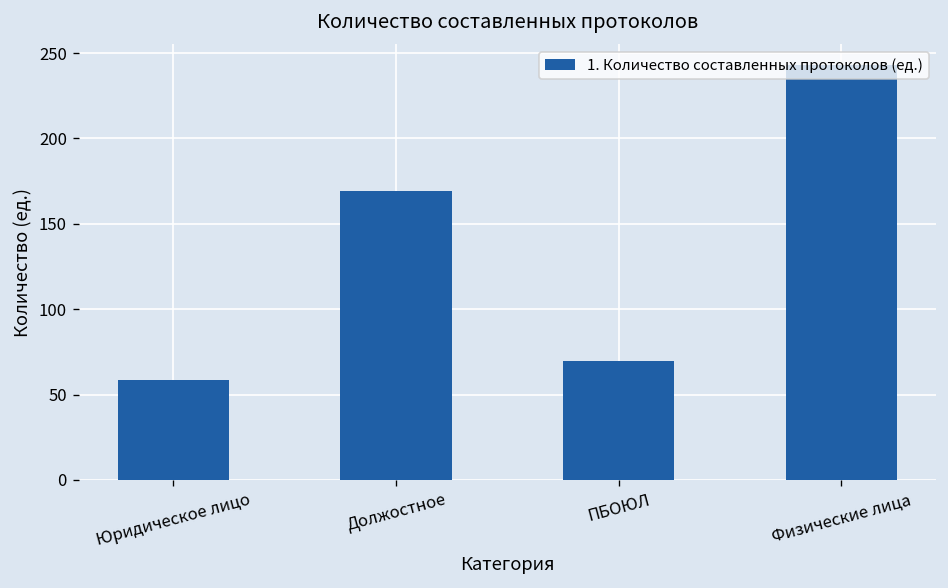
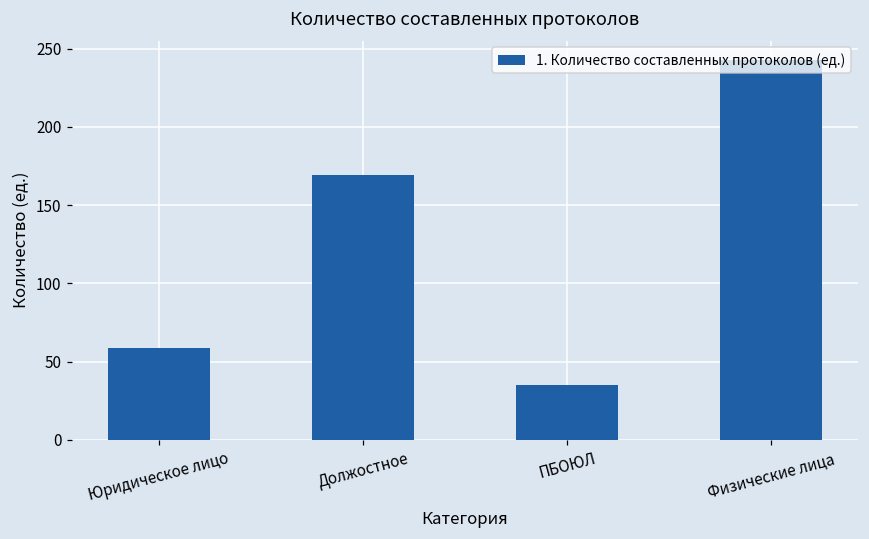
ПБОЮЛ: 70 -> 35
